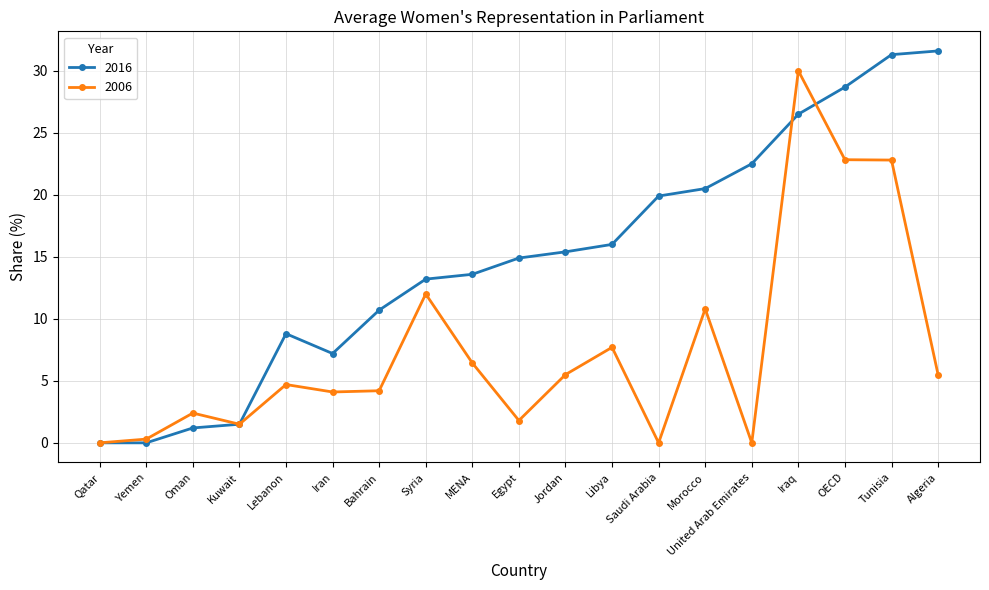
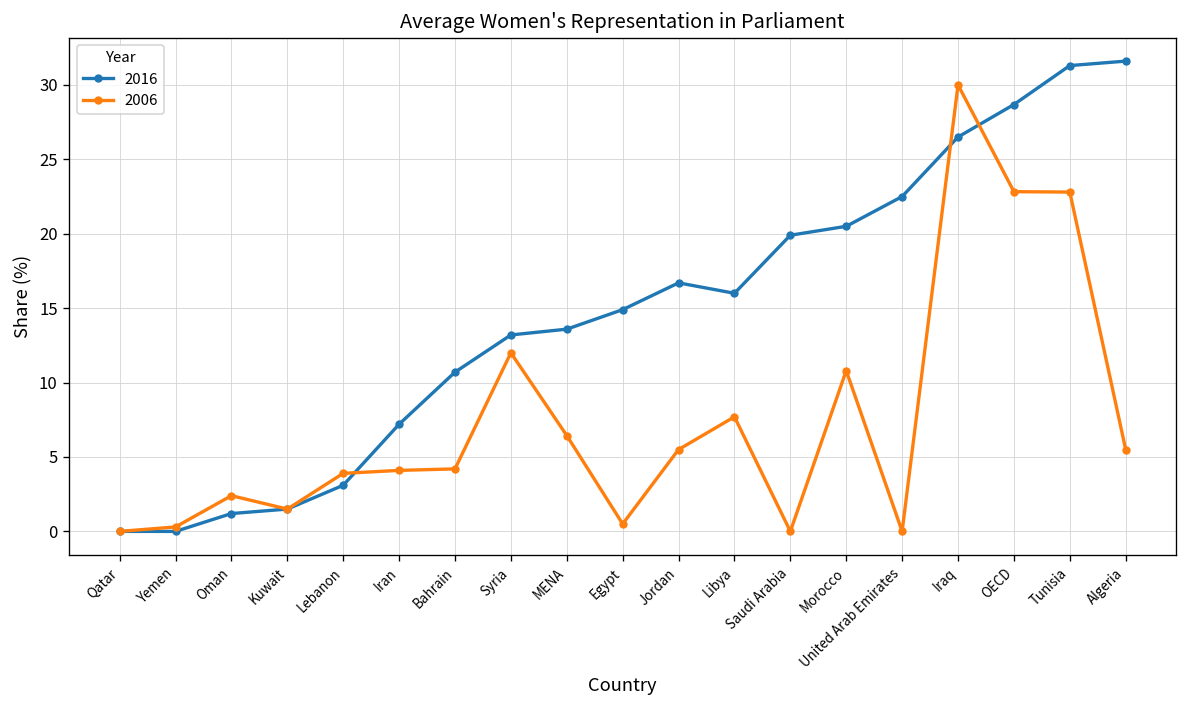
2016, Lebanon: 8.8 -> 3.1
2006, Lebanon: 4.7 -> 3.9
2006, Egypt: 1.8 -> 0.5
2016, Jordan: 15.4 -> 16.7
